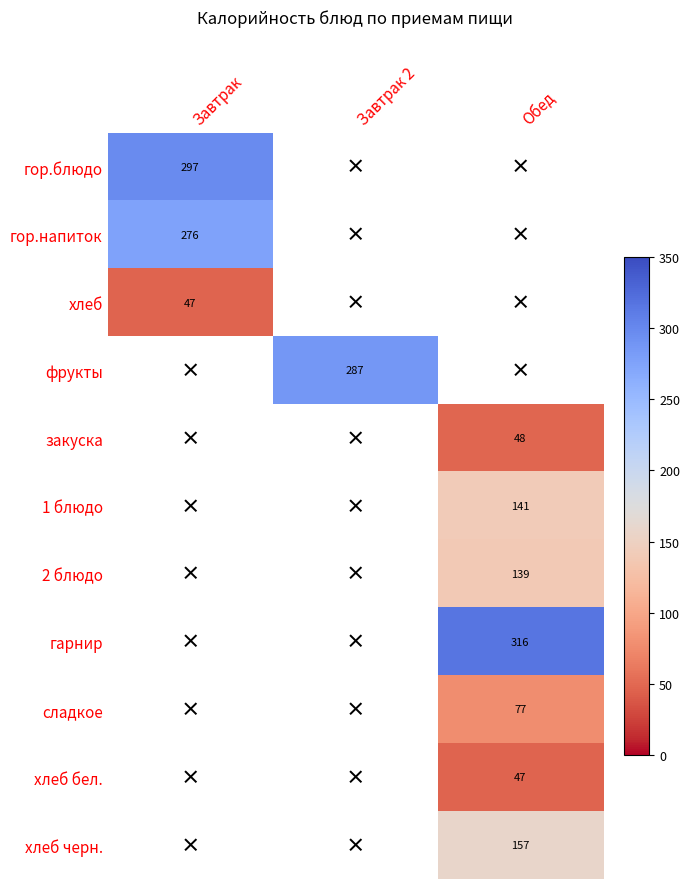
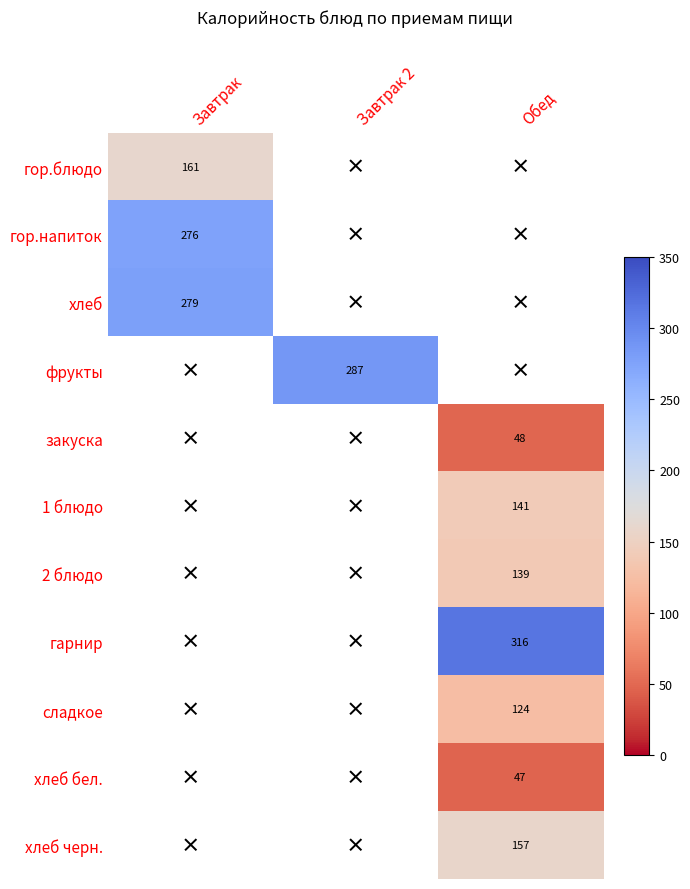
гор.блюдо, Завтрак: 297 -> 161
хлеб, Завтрак: 47 -> 279
сладкое, Обед: 77 -> 124
